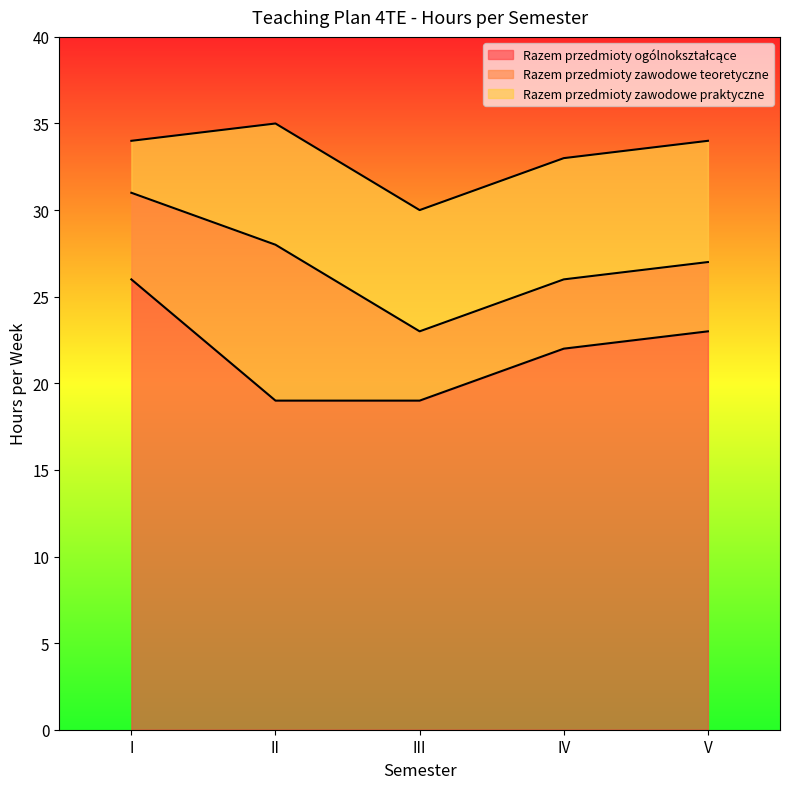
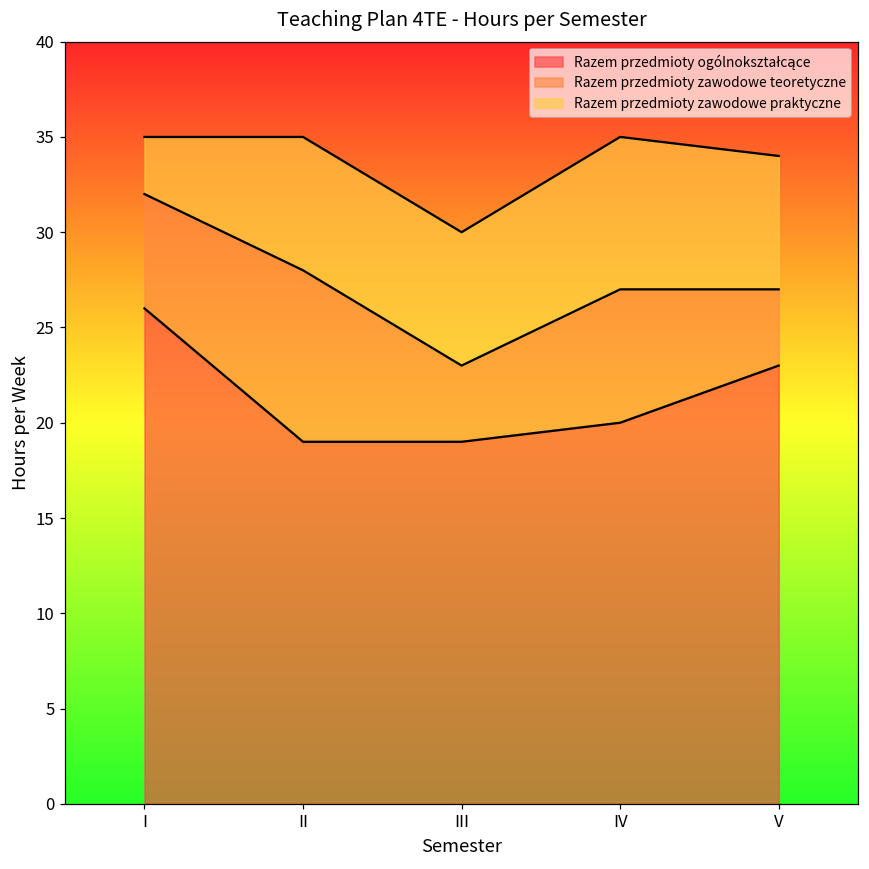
Razem przedmioty zawodowe teoretyczne, I: 5 -> 6
Razem przedmioty ogólnokształcące, IV: 22 -> 20
Razem przedmioty zawodowe teoretyczne, IV: 4 -> 7
Razem przedmioty zawodowe praktyczne, IV: 7 -> 8
